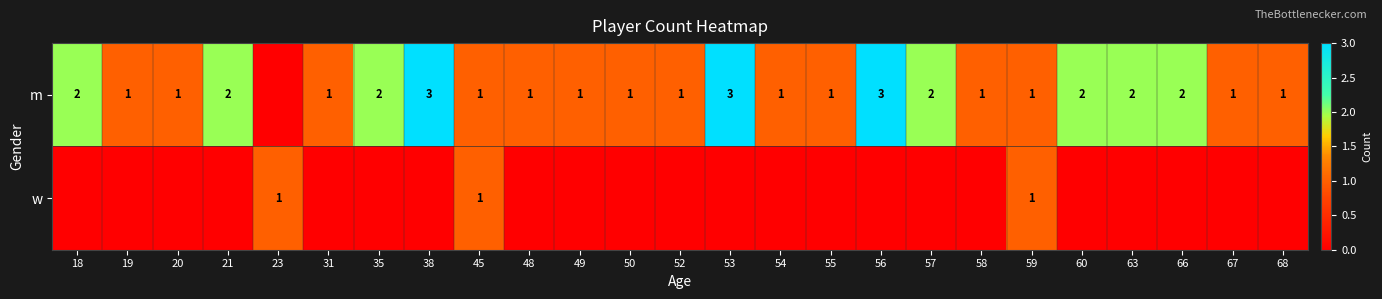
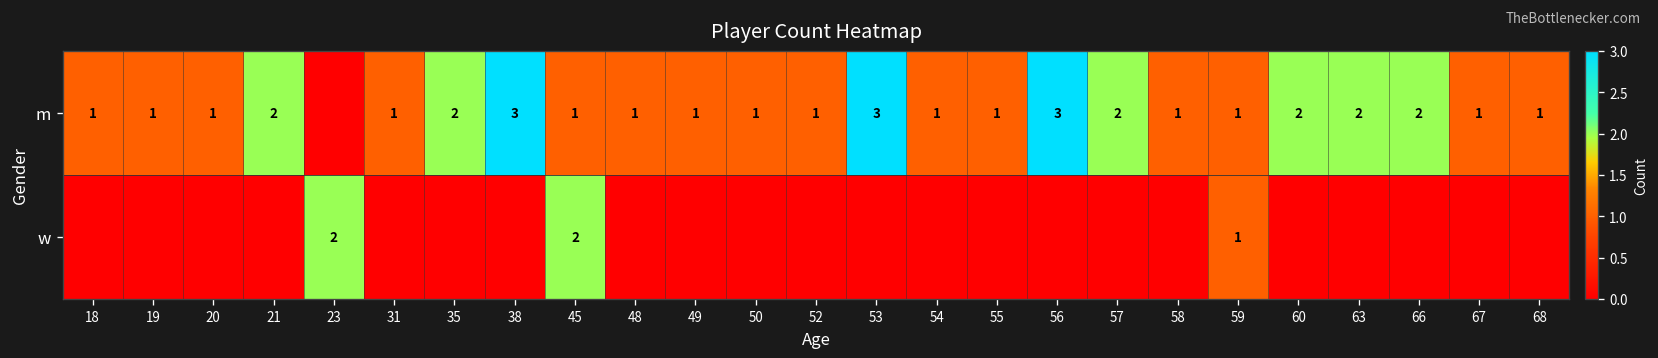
m, 18: 2 -> 1
w, 23: 1 -> 2
w, 45: 1 -> 2
